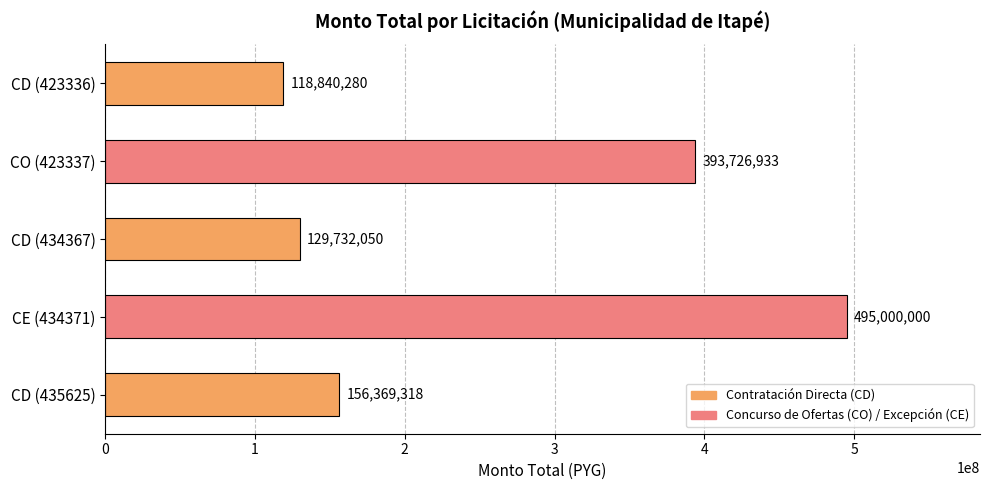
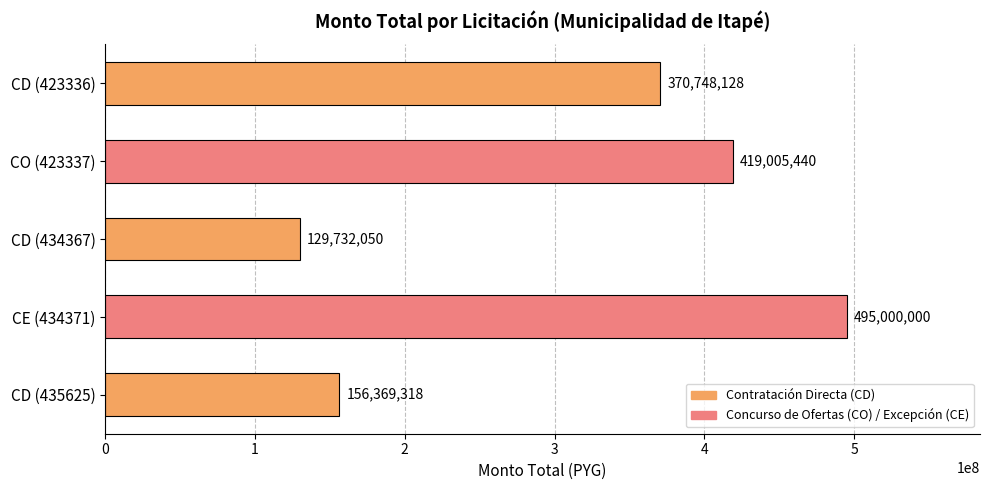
CD (423336): 118,840,280 -> 370,748,128
CO (423337): 393,726,933 -> 419,005,440
